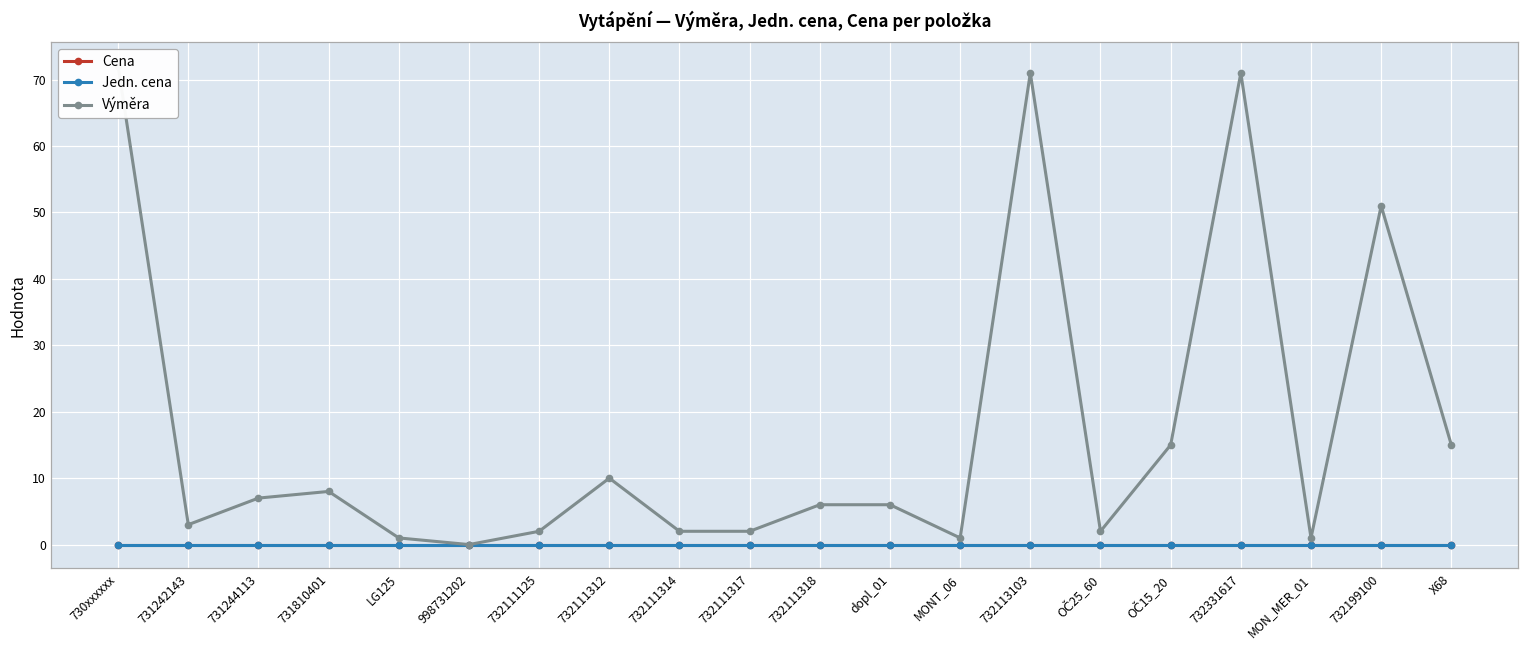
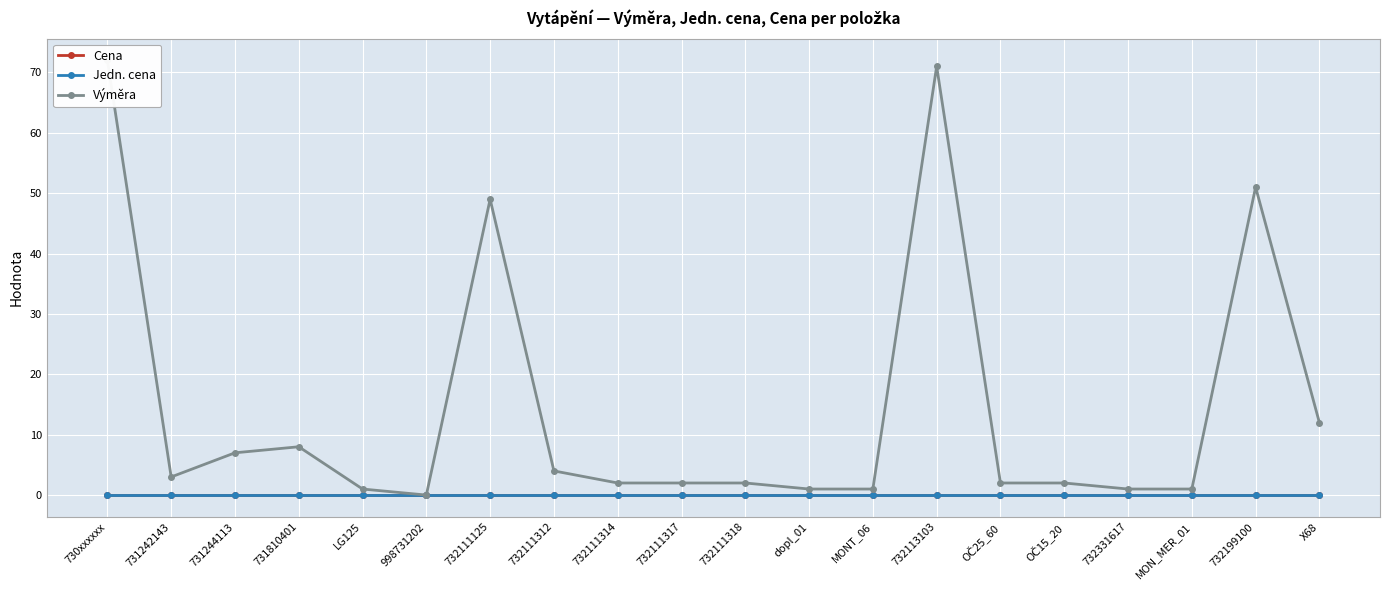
Výměra, 732111125: 2 -> 49
Výměra, 732111312: 10 -> 4
Výměra, 732111318: 6 -> 2
Výměra, dopl_01: 6 -> 1
Výměra, OČ15_20: 15 -> 2
Výměra, 732331617: 71 -> 1
Výměra, X68: 15 -> 12
